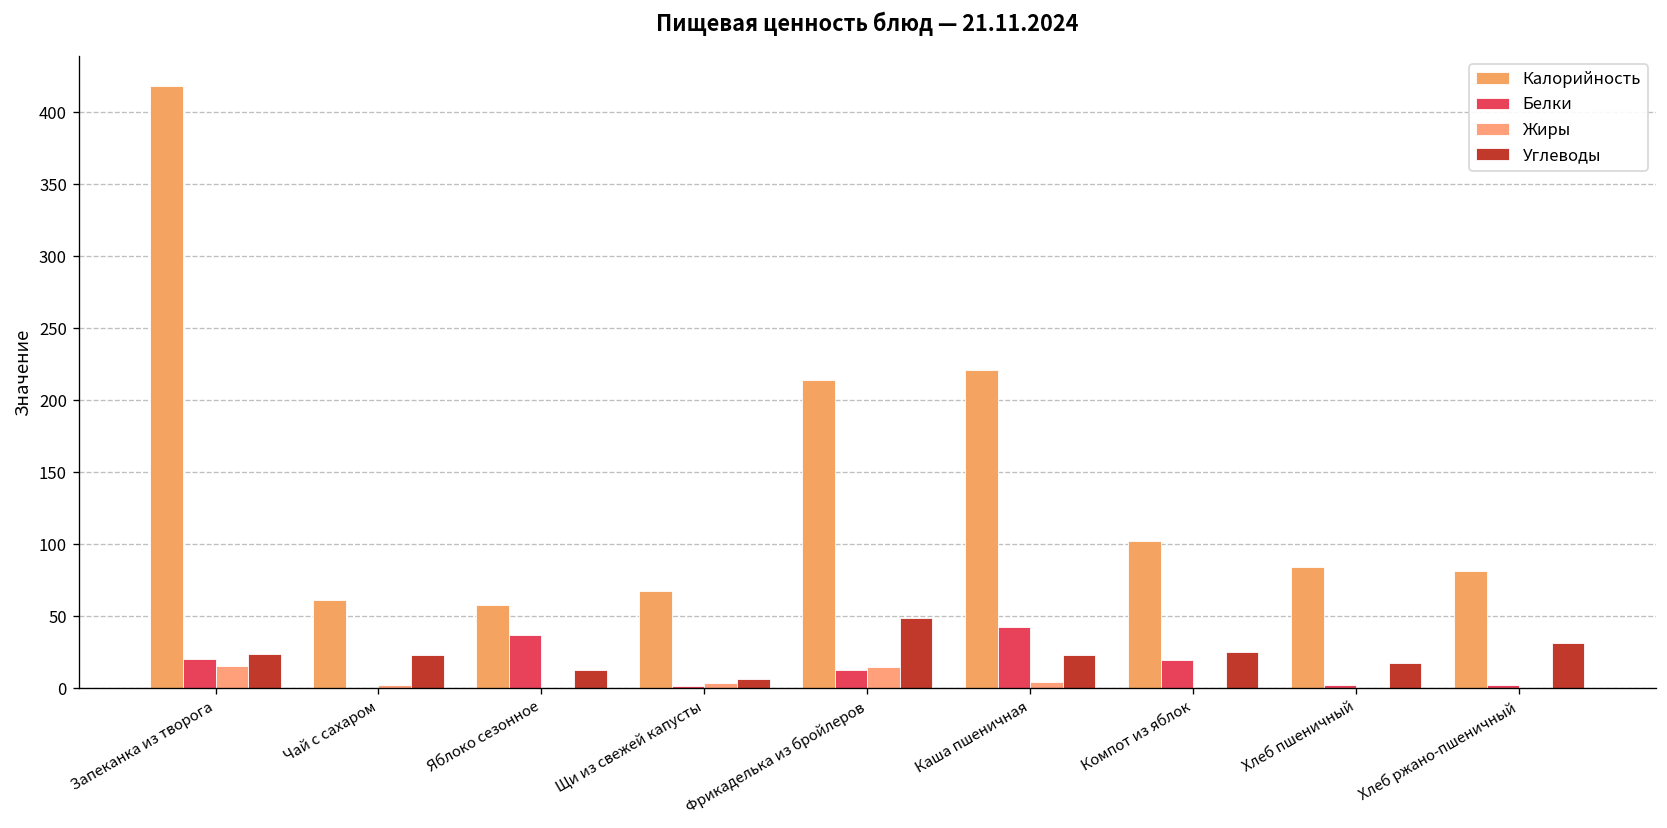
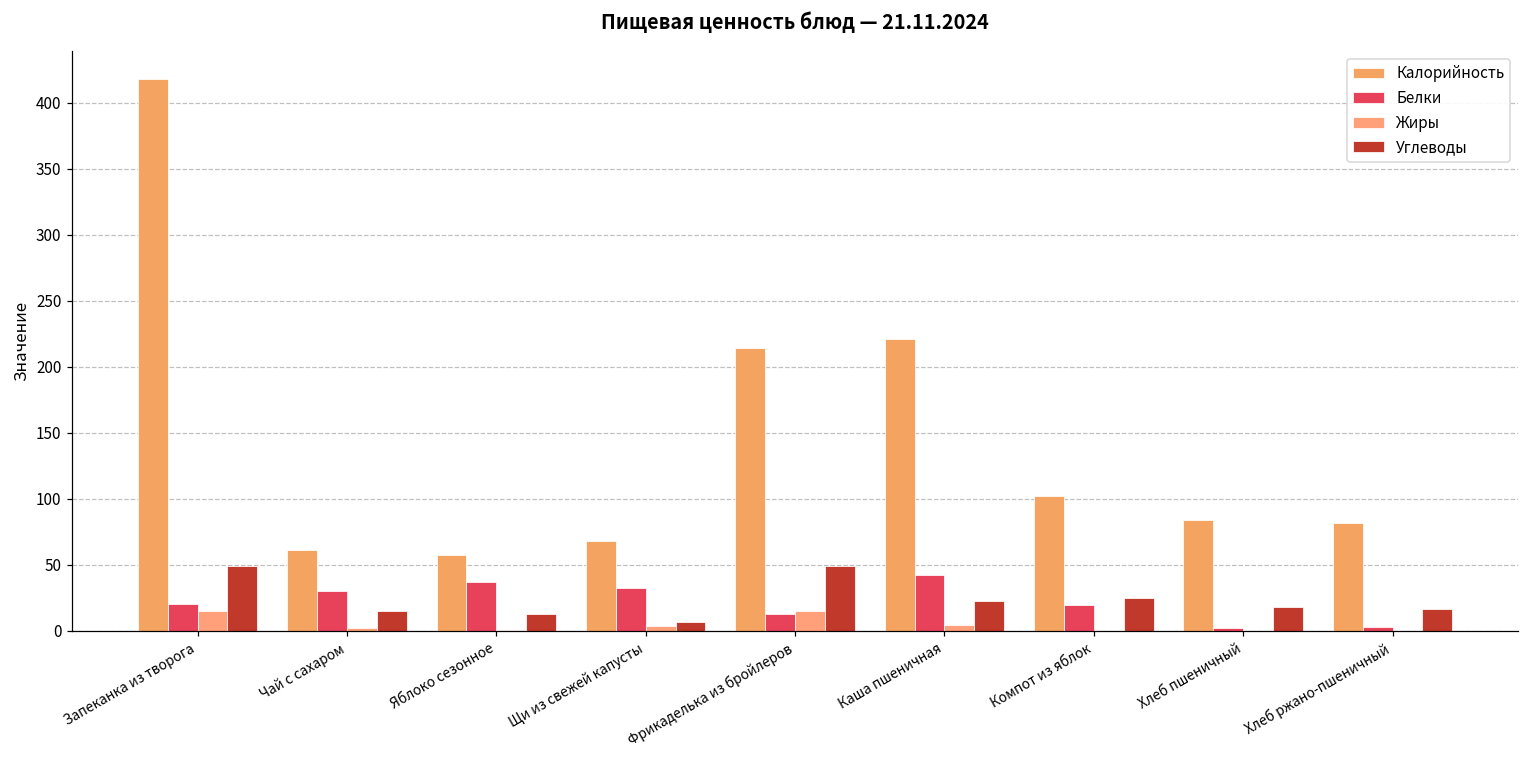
Углеводы, Запеканка из творога: 24 -> 49
Белки, Чай с сахаром: 0 -> 30
Углеводы, Чай с сахаром: 23 -> 15
Белки, Щи из свежей капусты: 1 -> 32
Углеводы, Хлеб ржано-пшеничный: 32 -> 17
